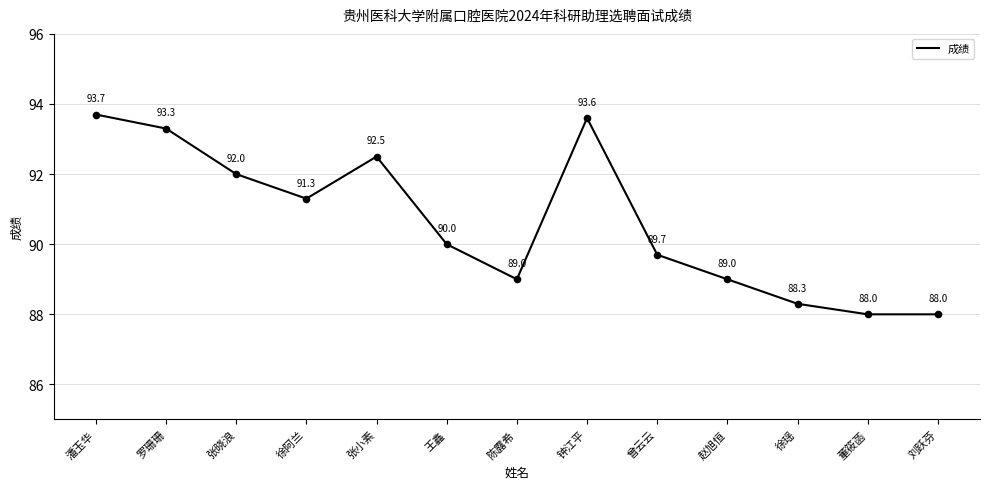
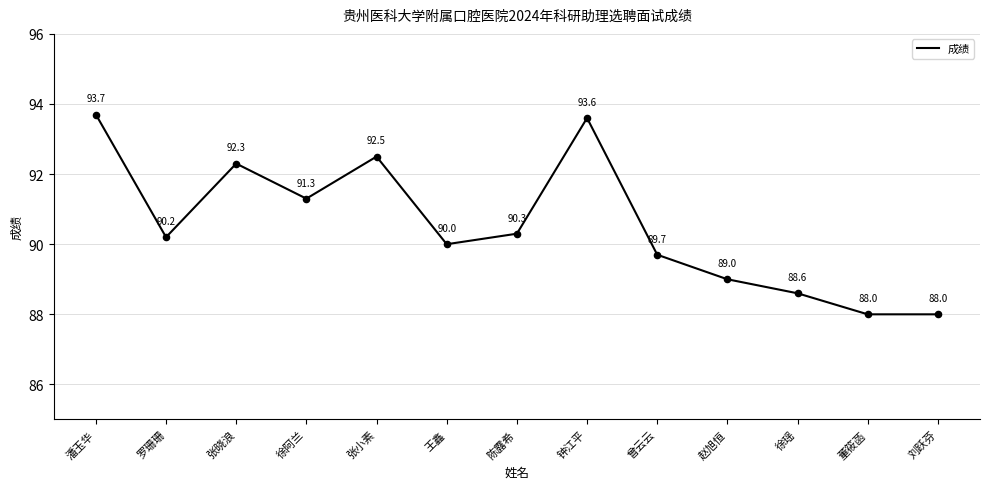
罗珊珊: 93.3 -> 90.2
张晓浪: 92.0 -> 92.3
陈露希: 89.0 -> 90.3
徐瑶: 88.3 -> 88.6
